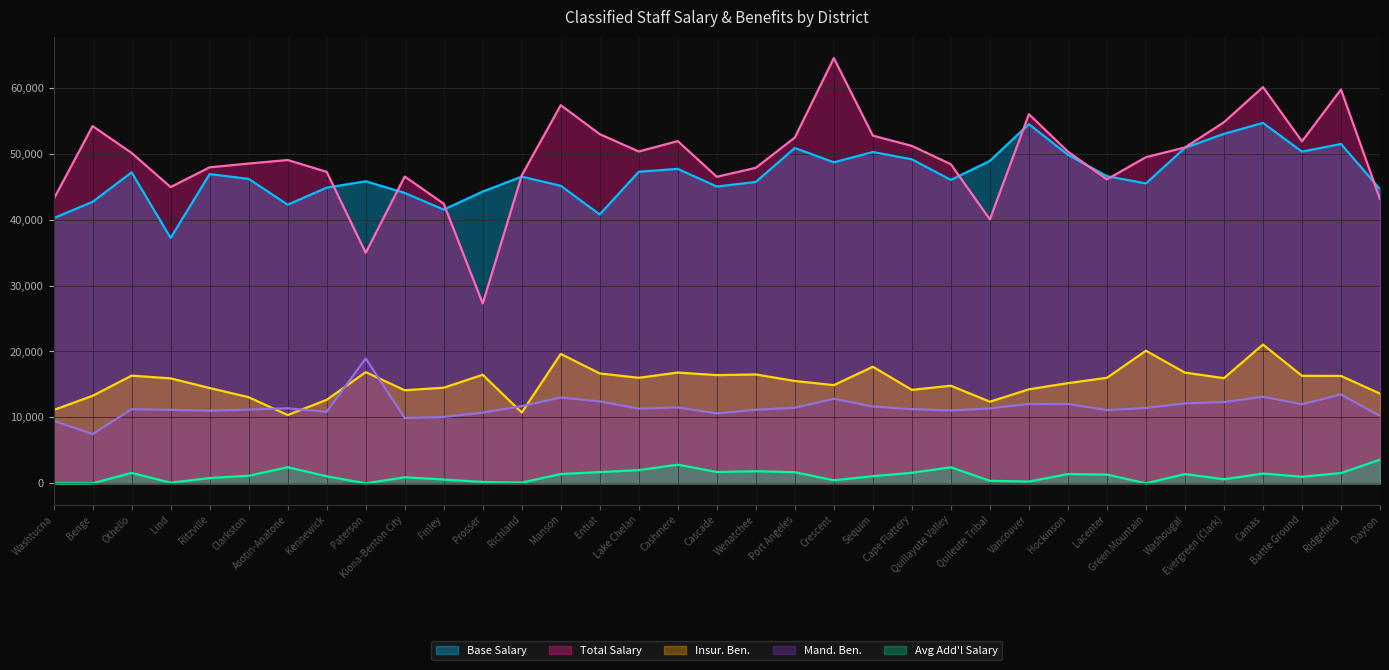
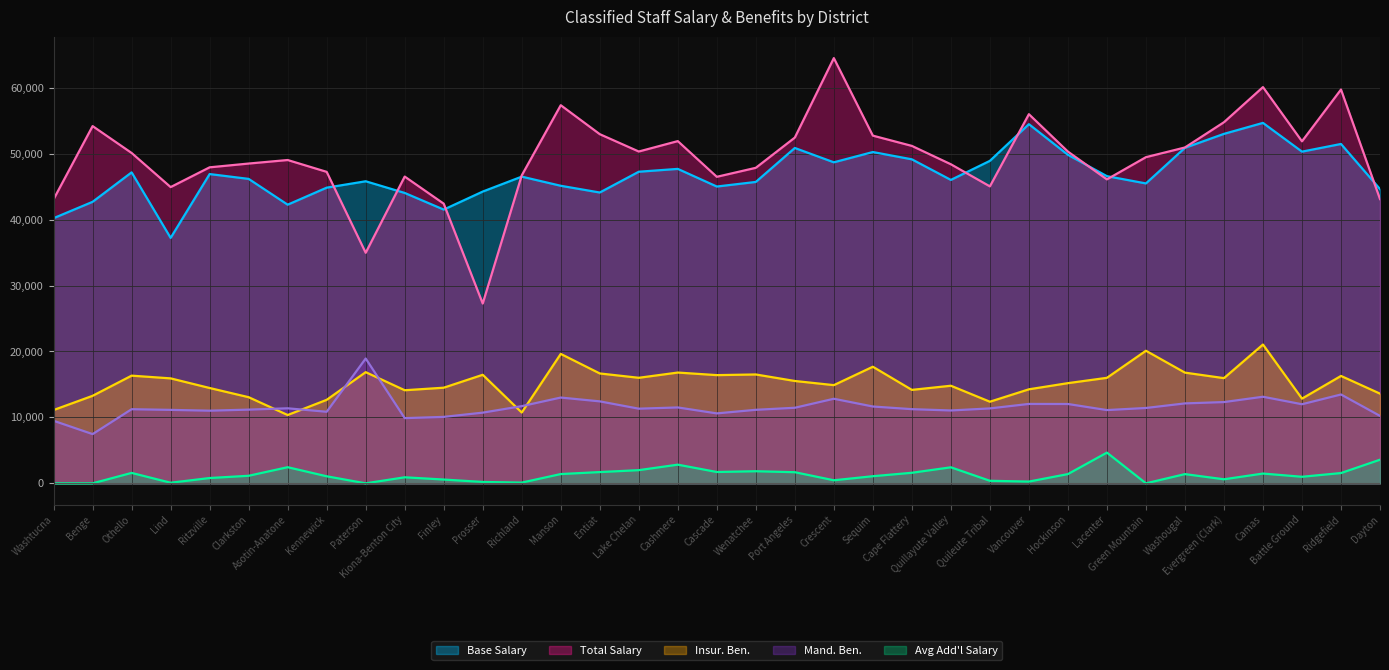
Base Salary, Entiat: 41,000 -> 44,000
Total Salary, Quileute Tribal: 40,000 -> 45,000
Avg Add'l Salary, Lacenter: 1,000 -> 5,000
Insur. Ben., Battle Ground: 16,000 -> 13,000
